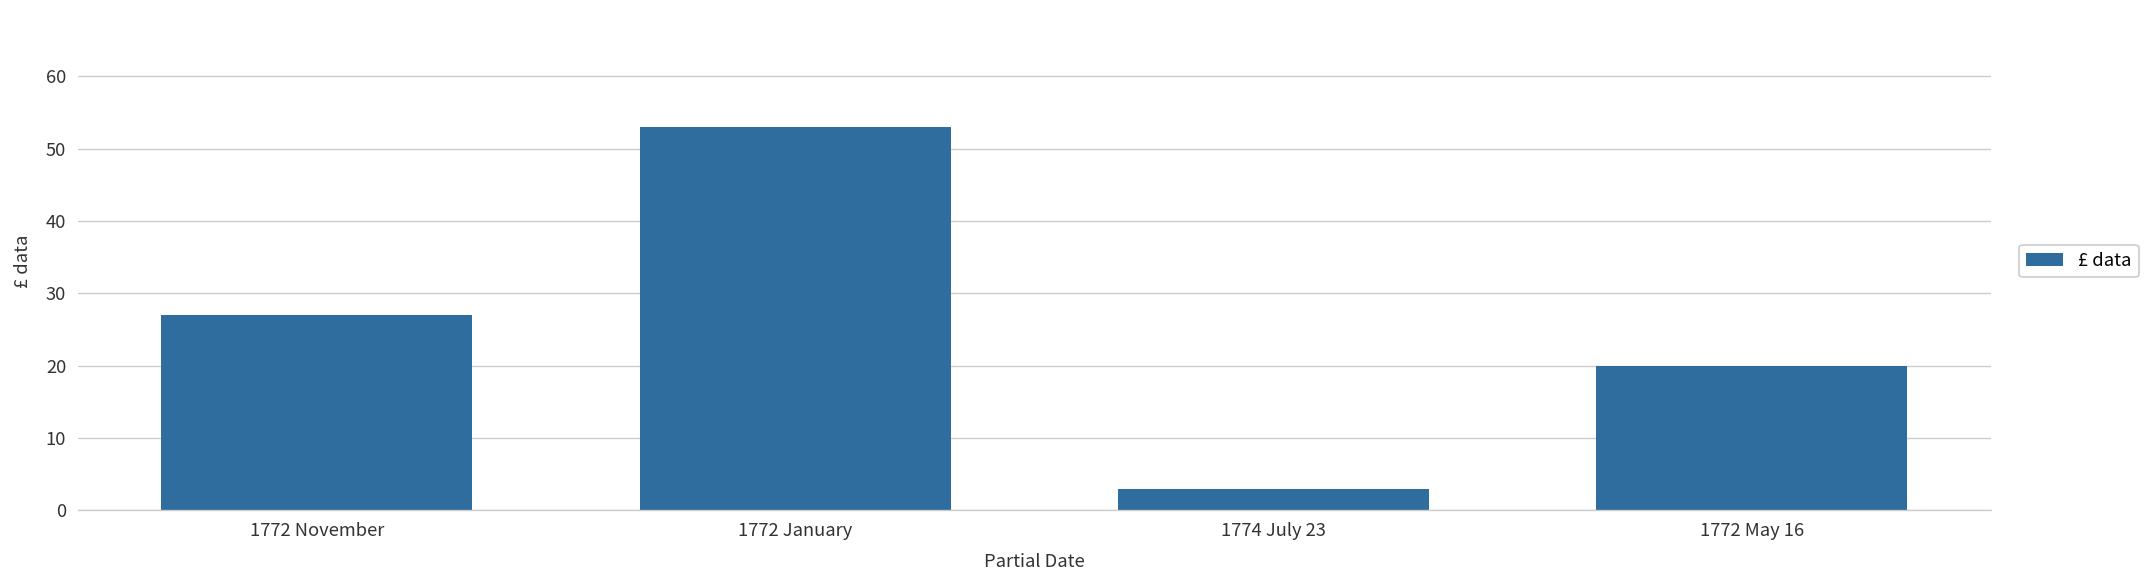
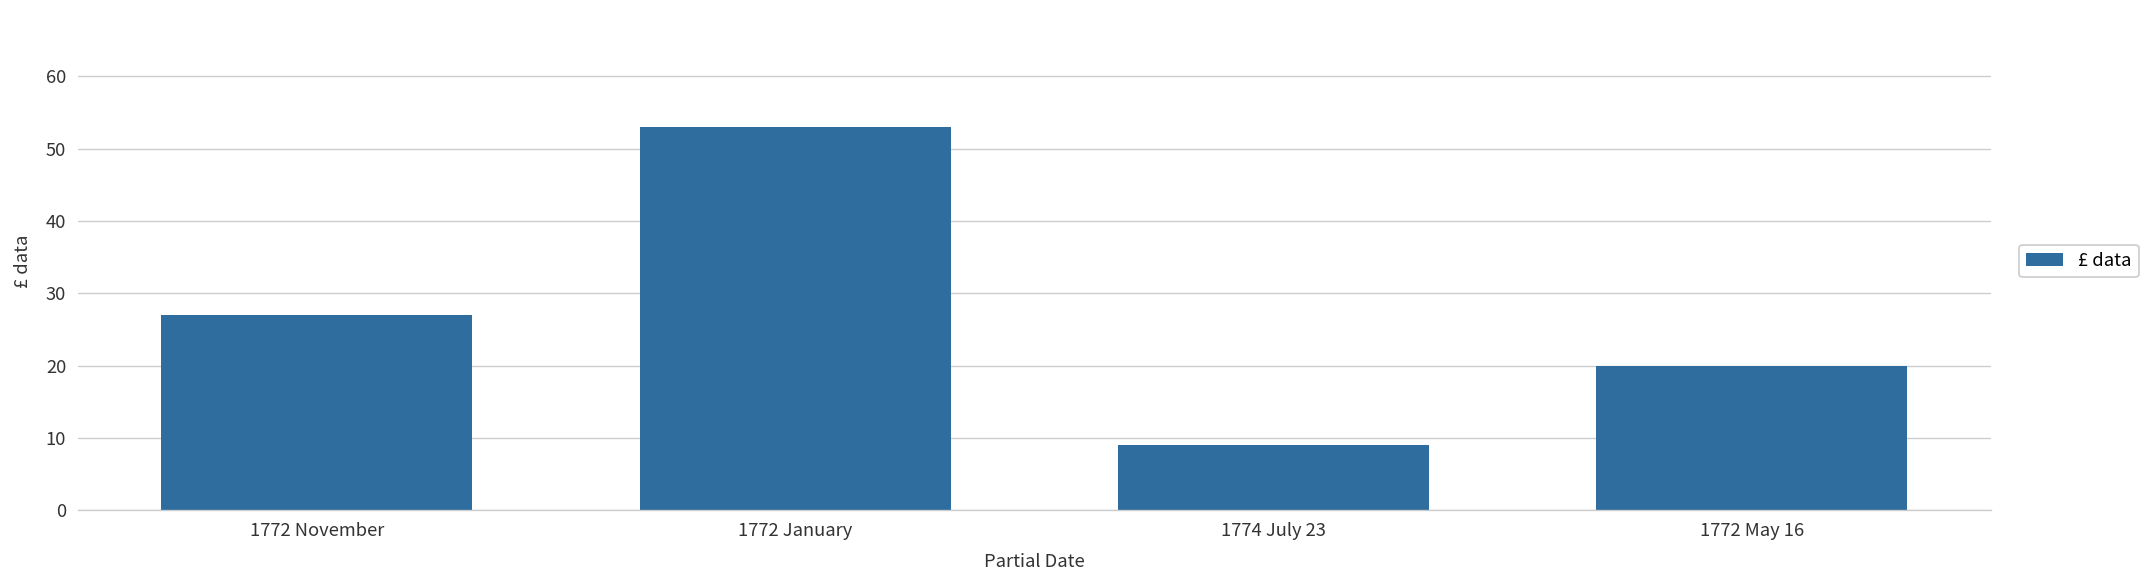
1774 July 23: 3 -> 9
